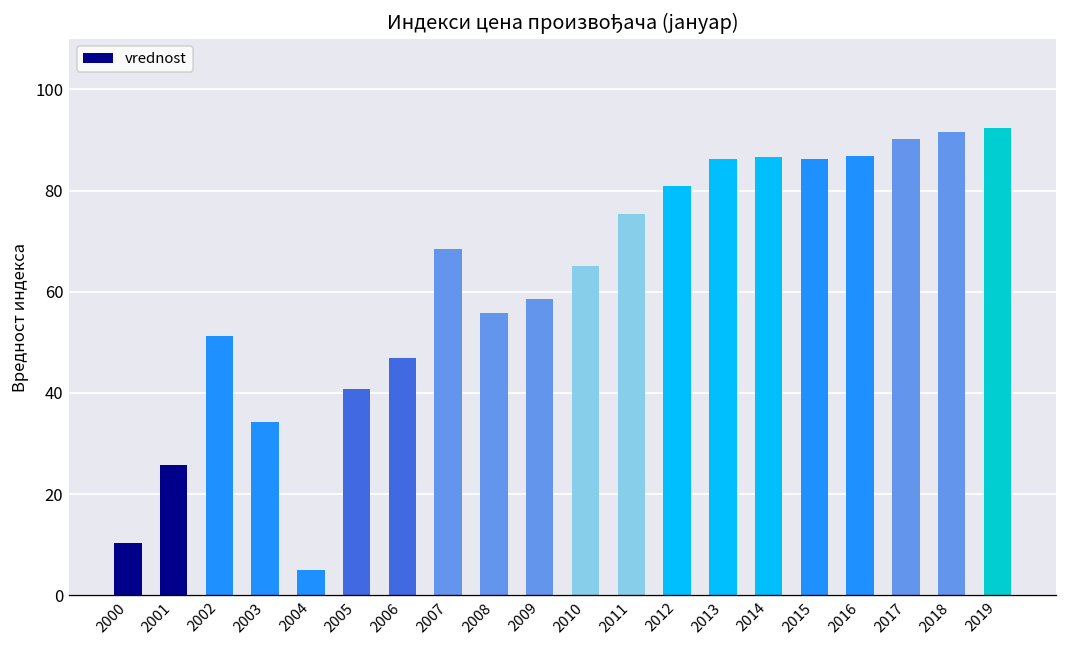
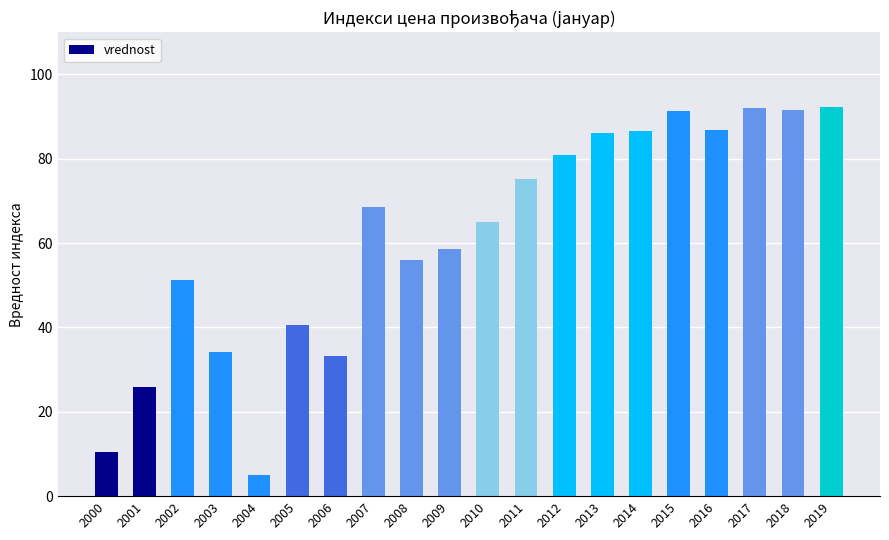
2006: 47 -> 33
2015: 86 -> 91
2017: 90 -> 92
